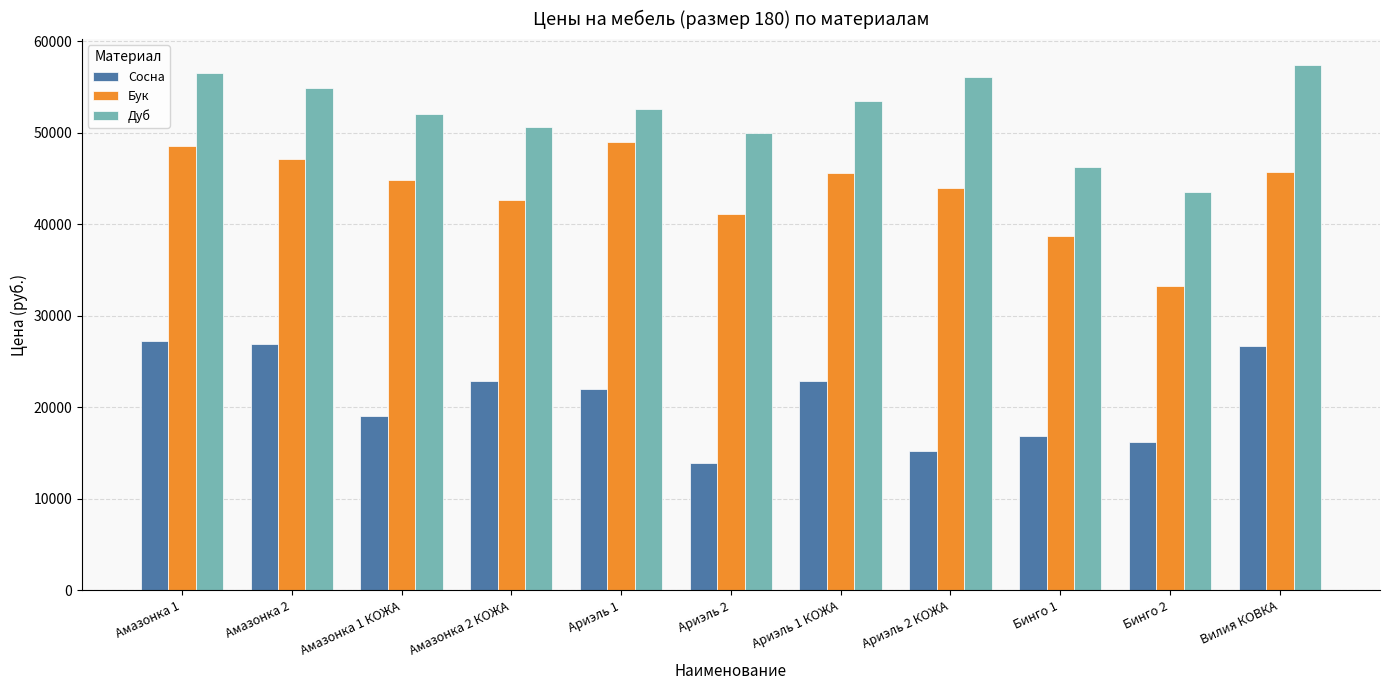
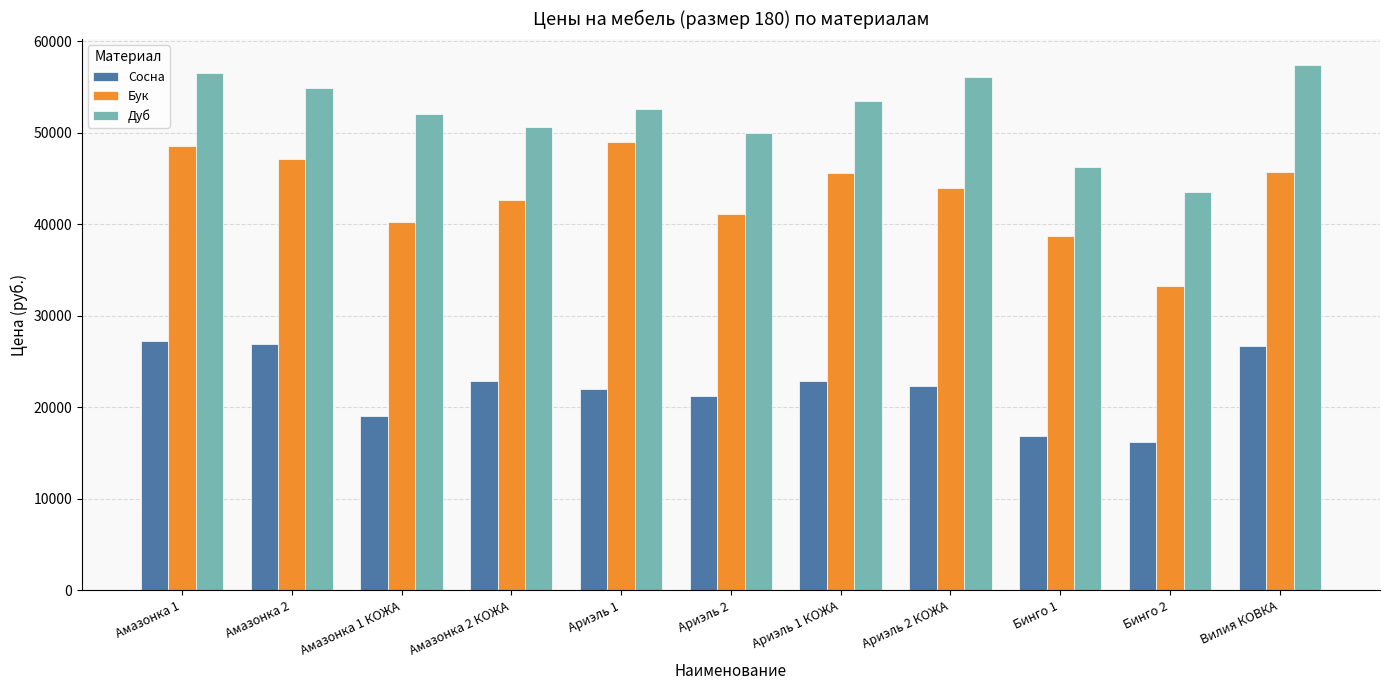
Бук, Амазонка 1 КОЖА: 45000 -> 40000
Сосна, Ариэль 2: 14000 -> 21000
Сосна, Ариэль 2 КОЖА: 15000 -> 22000
